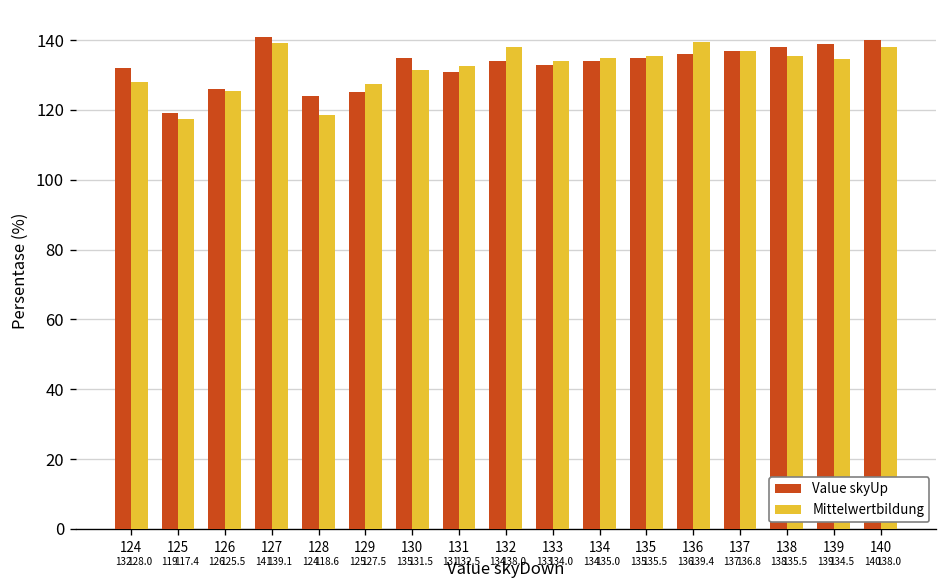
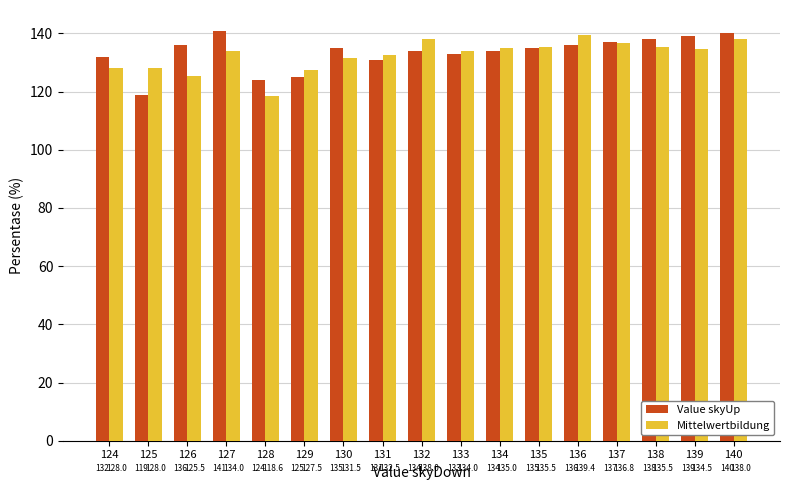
Mittelwertbildung, 125: 117.4 -> 128.0
Value skyUp, 126: 126 -> 136
Mittelwertbildung, 127: 139.1 -> 134.0
